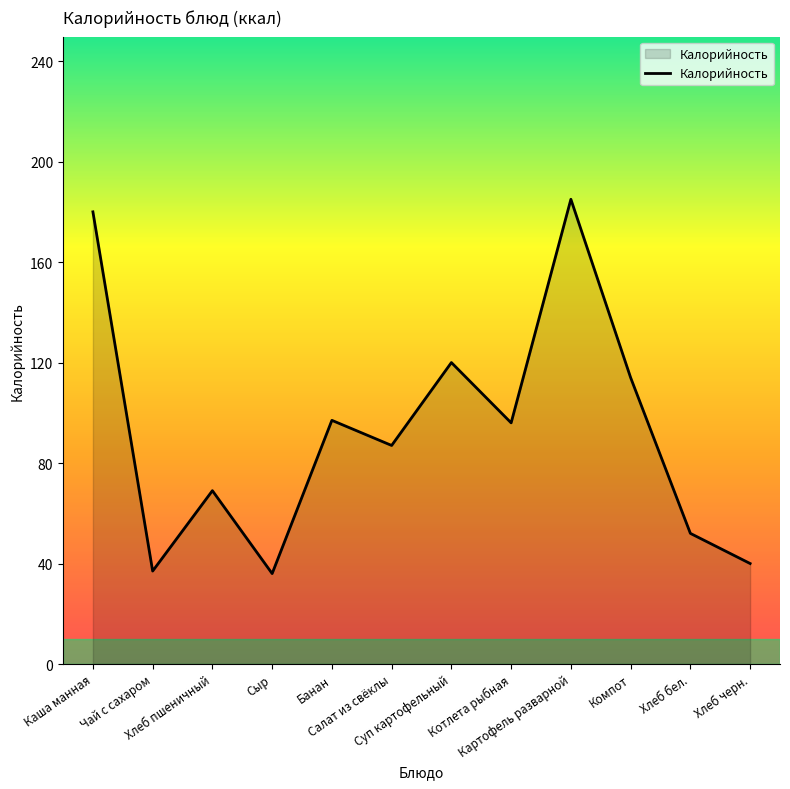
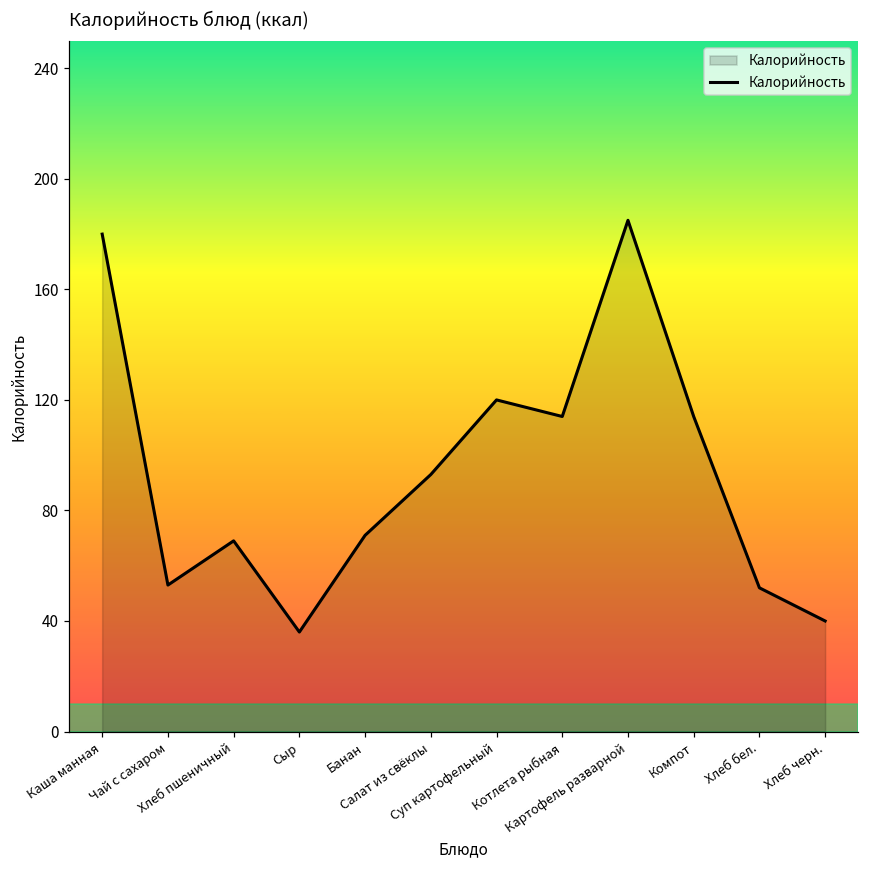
Чай с сахаром: 37 -> 53
Банан: 97 -> 71
Салат из свёклы: 87 -> 93
Котлета рыбная: 96 -> 114
